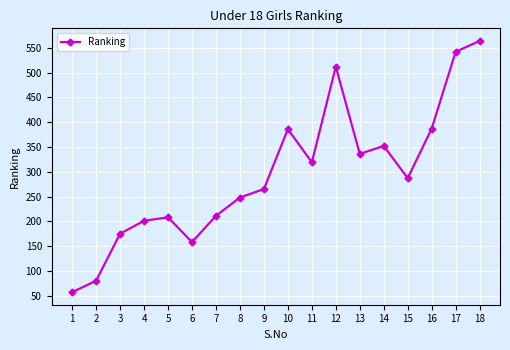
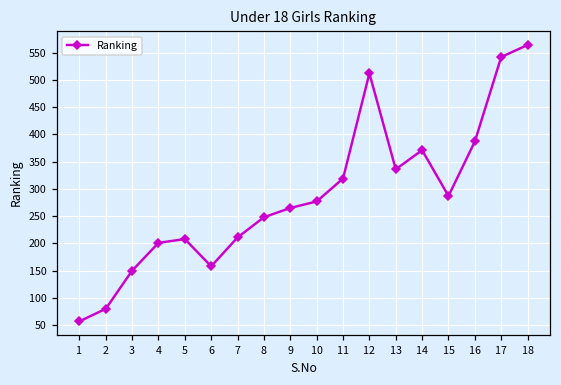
3: 180 -> 150
10: 390 -> 280
14: 350 -> 370
